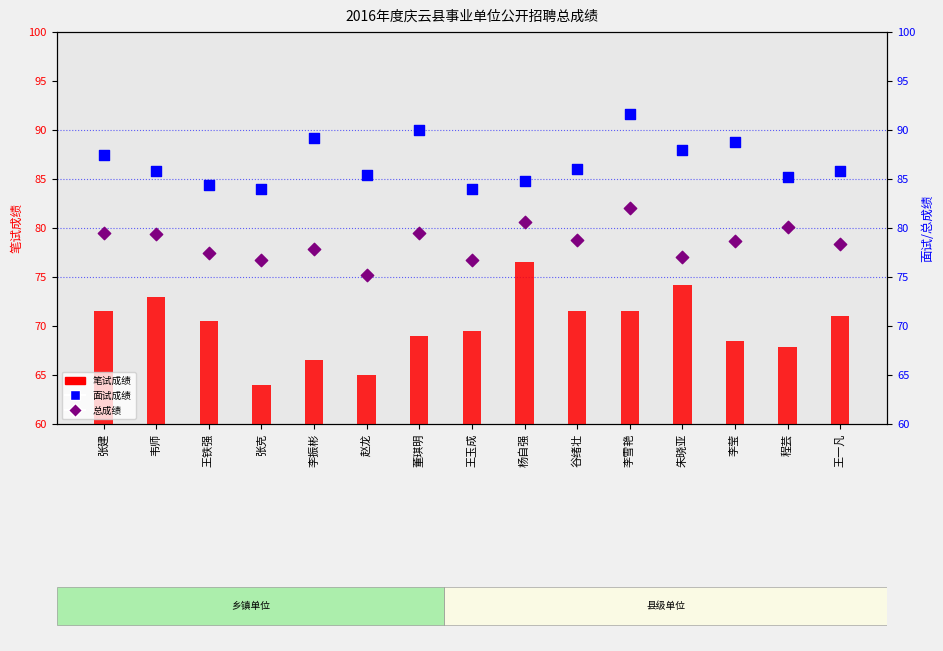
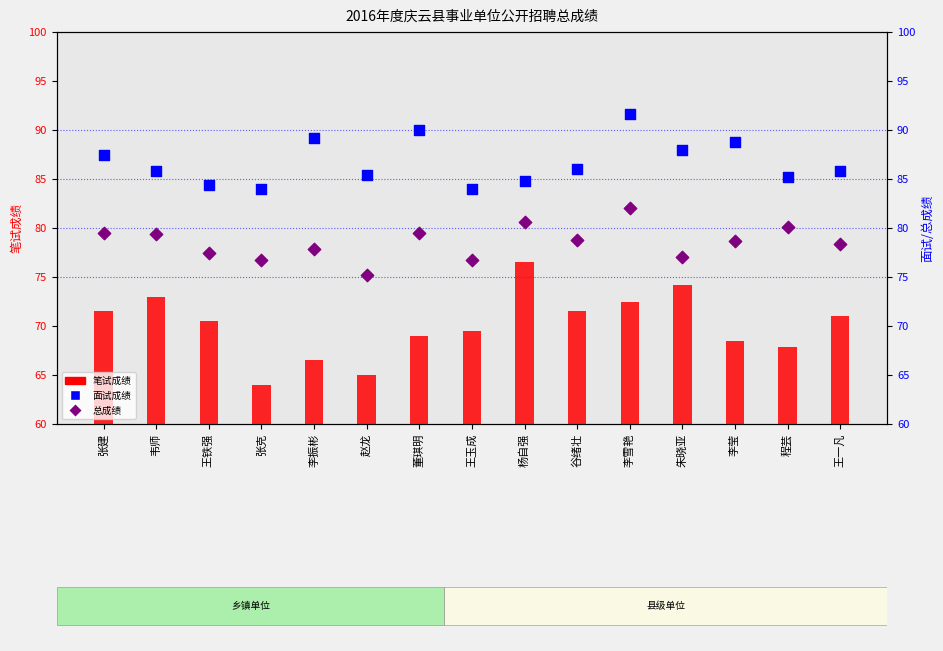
笔试成绩, 李雪艳: 72 -> 73
